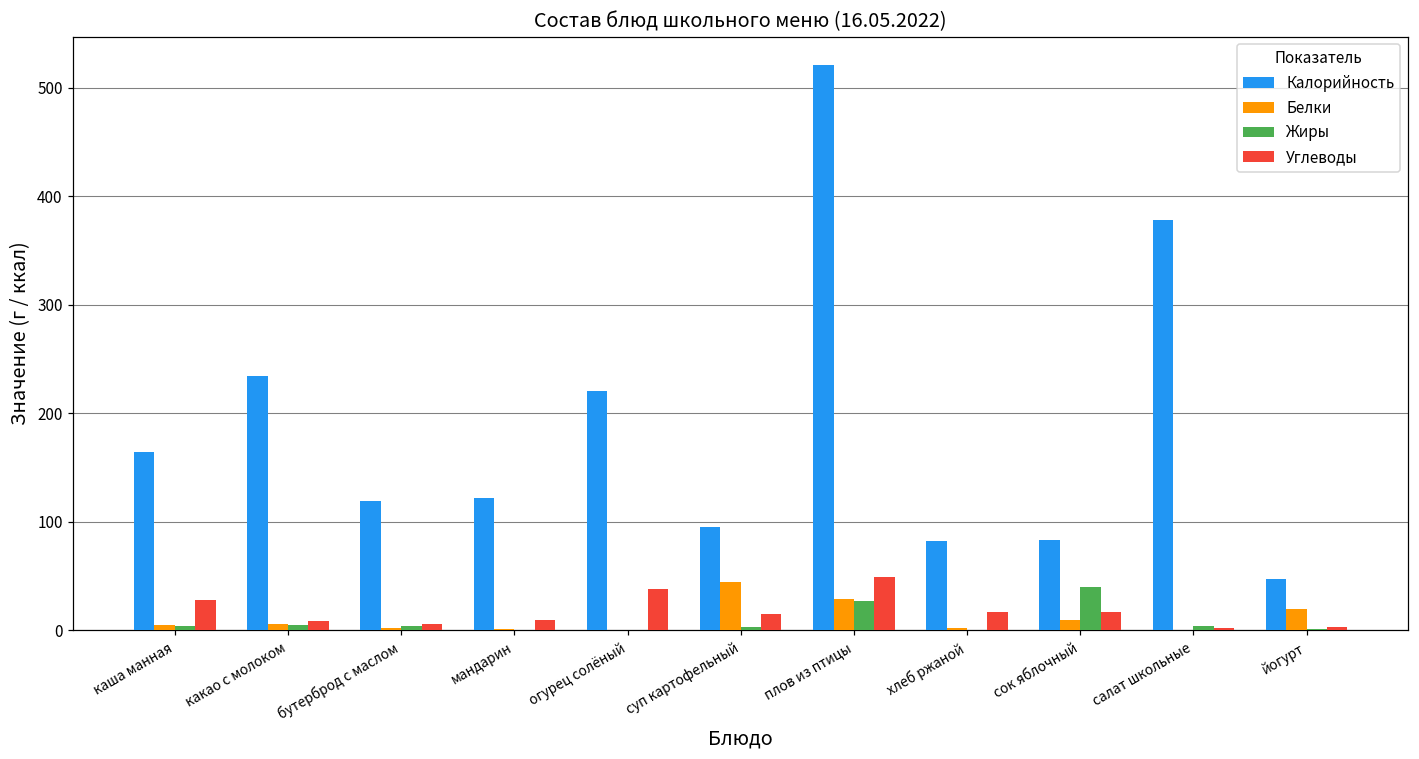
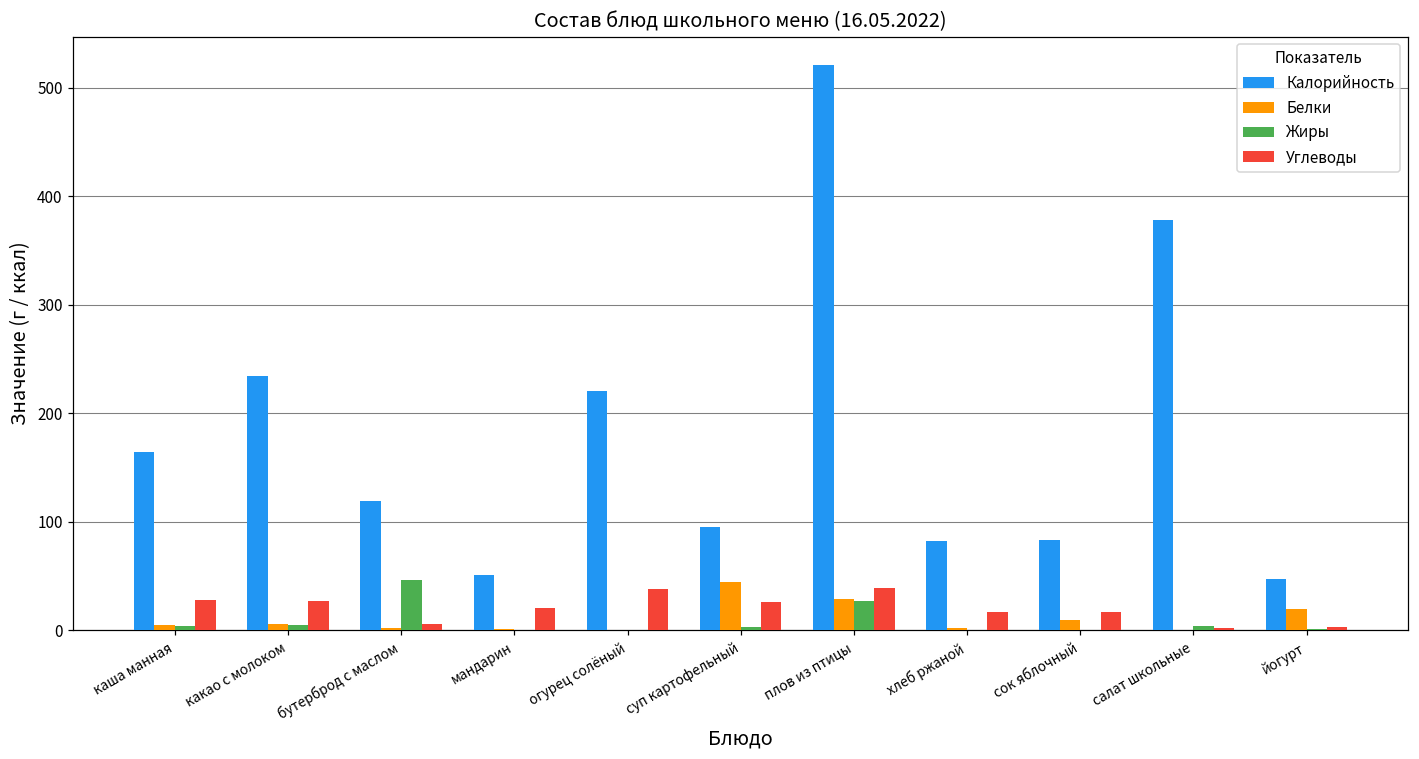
Углеводы, какао с молоком: 10 -> 30
Жиры, бутерброд с маслом: 0 -> 50
Калорийность, мандарин: 120 -> 50
Углеводы, мандарин: 10 -> 20
Углеводы, суп картофельный: 20 -> 30
Углеводы, плов из птицы: 50 -> 40
Жиры, сок яблочный: 40 -> 0
